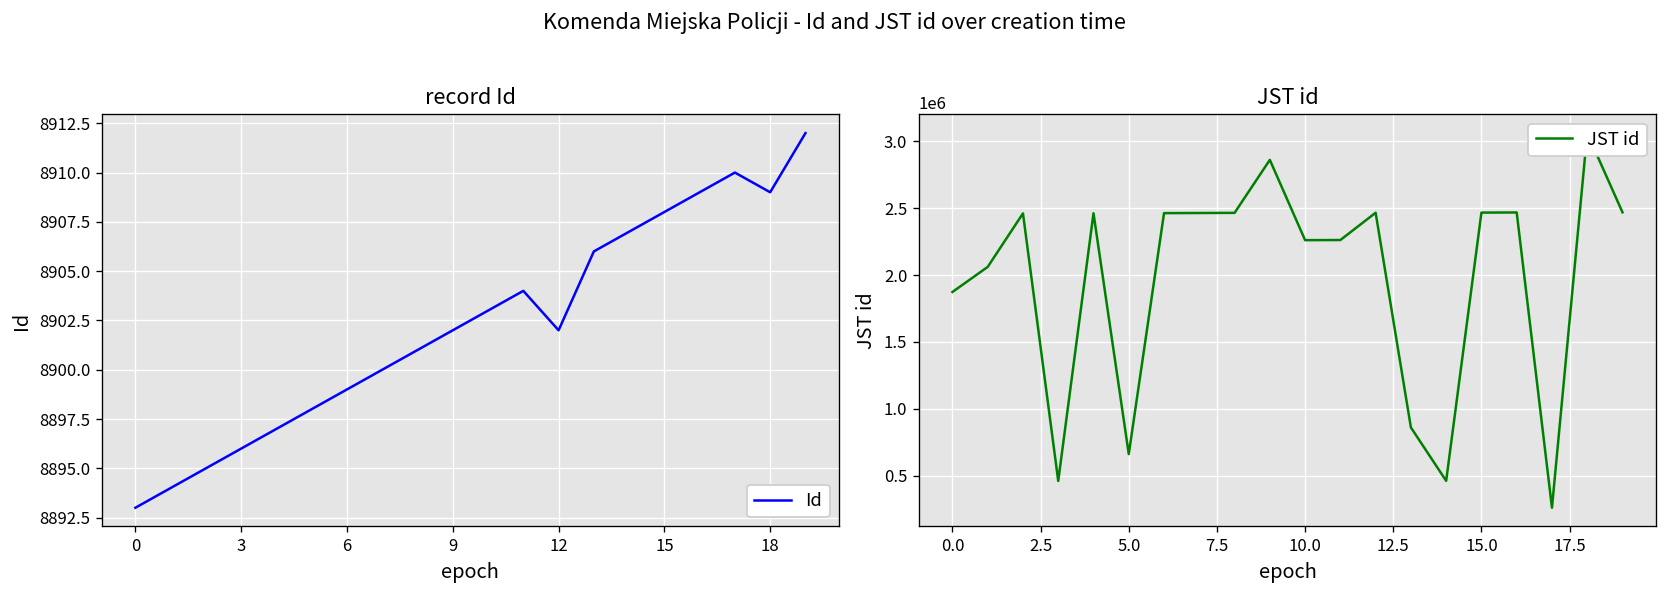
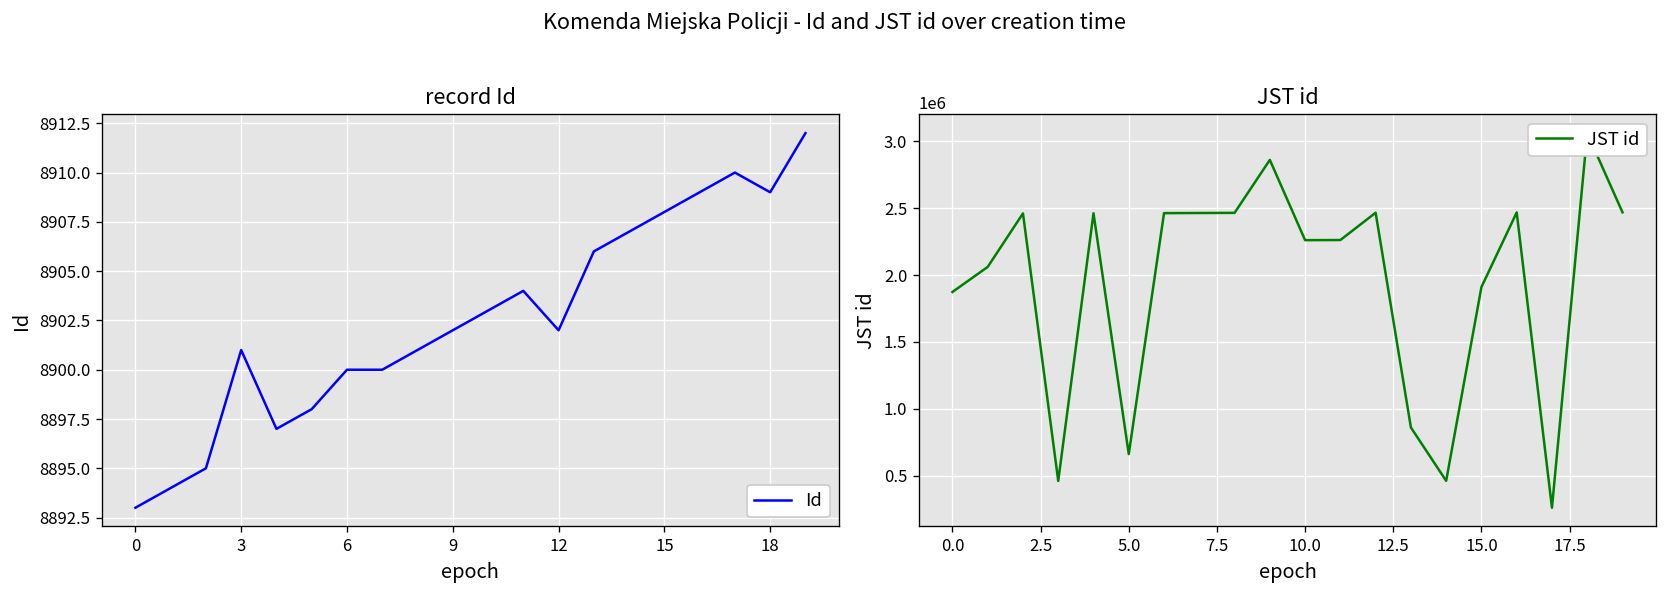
record Id, 3: 8896 -> 8901
record Id, 6: 8899 -> 8900
JST id, 15.0: 2470000 -> 1910000
